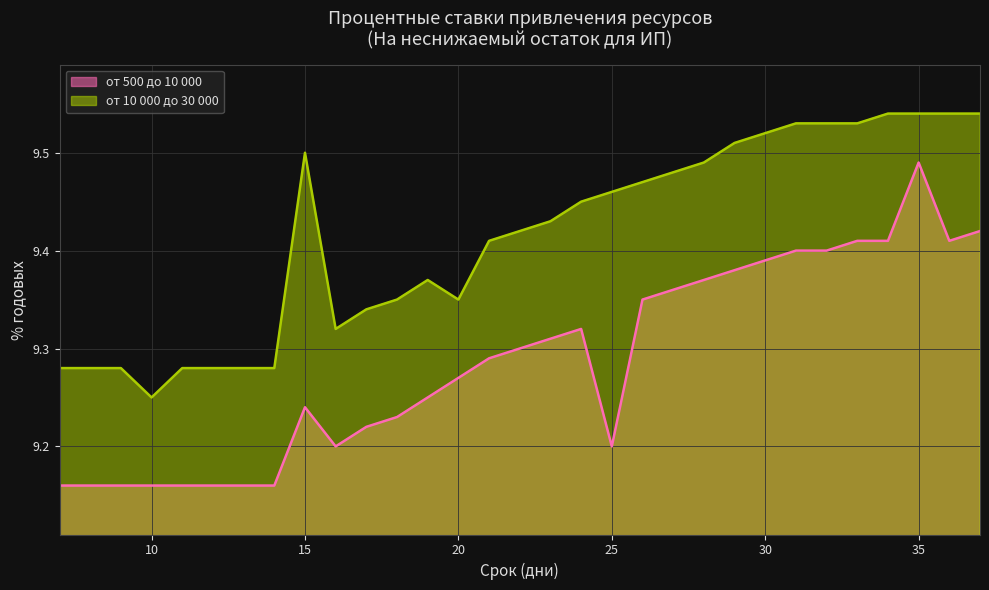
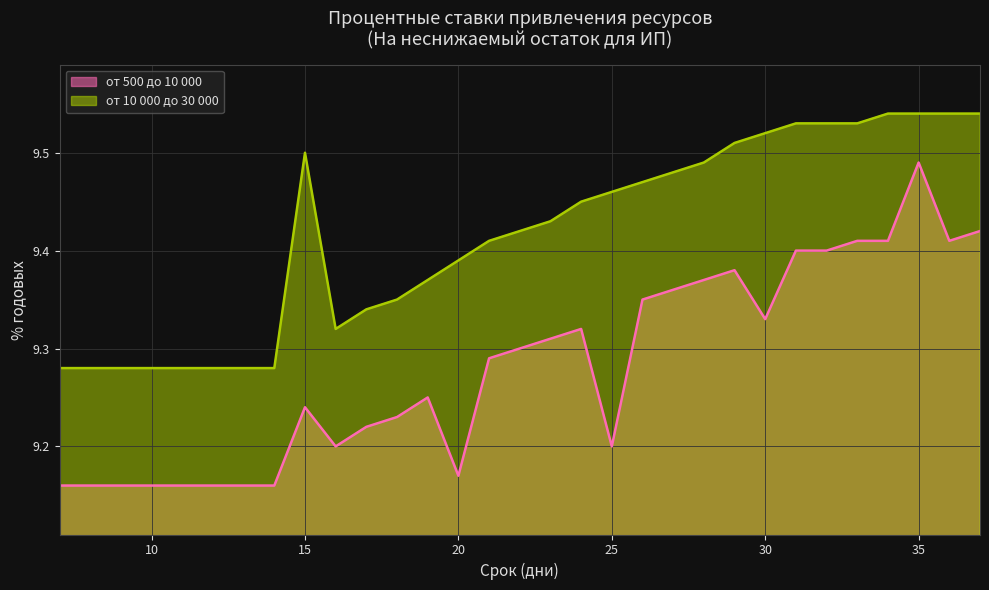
от 10 000 до 30 000, 10: 9.25 -> 9.28
от 500 до 10 000, 20: 9.27 -> 9.17
от 10 000 до 30 000, 20: 9.35 -> 9.39
от 500 до 10 000, 30: 9.39 -> 9.33
